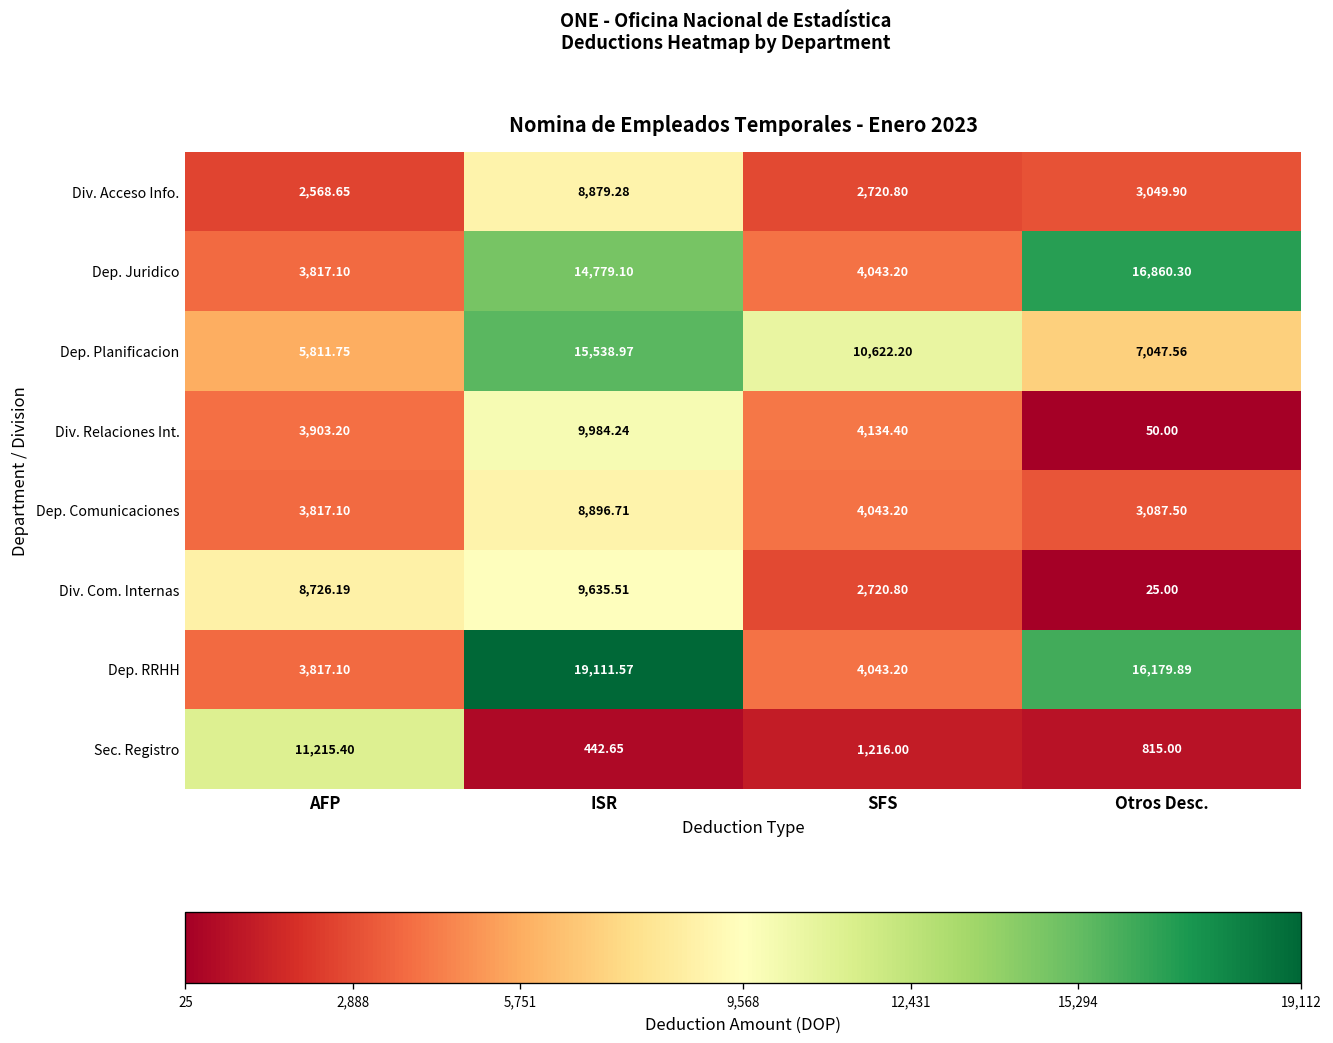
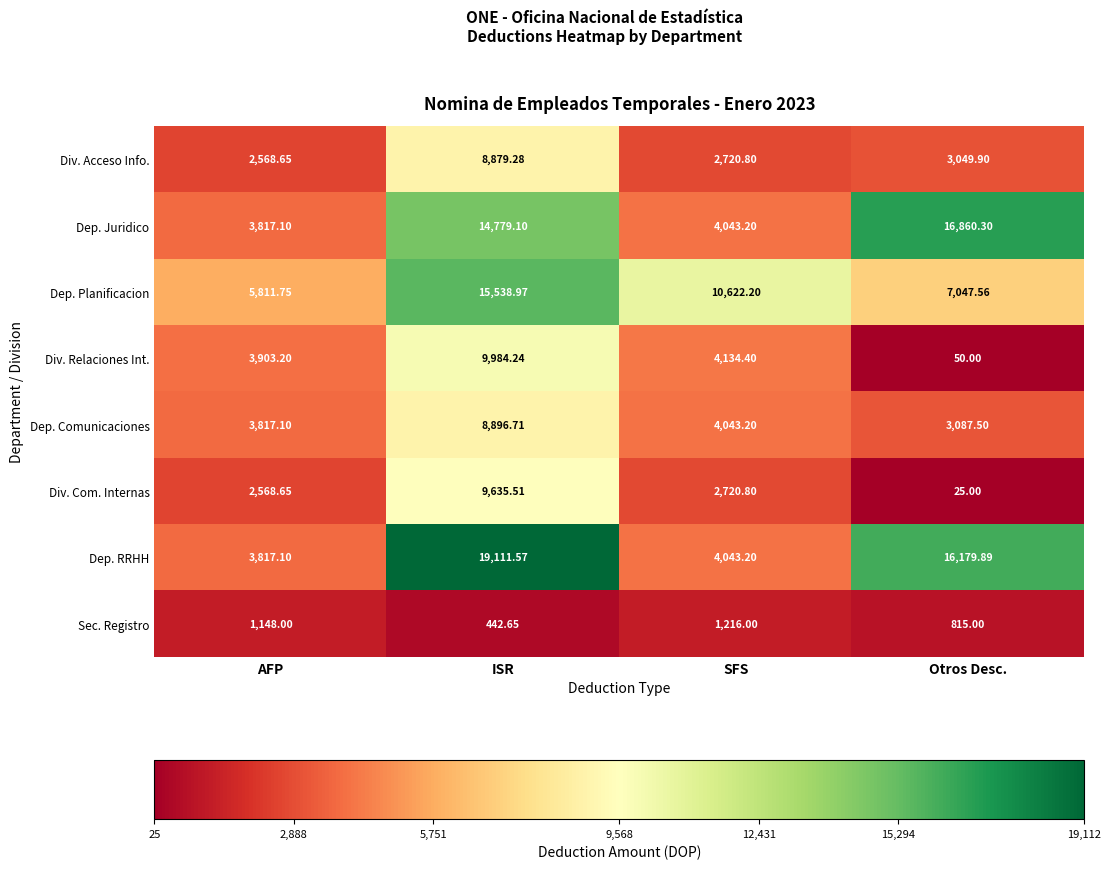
Div. Com. Internas, AFP: 8,726.19 -> 2,568.65
Sec. Registro, AFP: 11,215.40 -> 1,148.00
